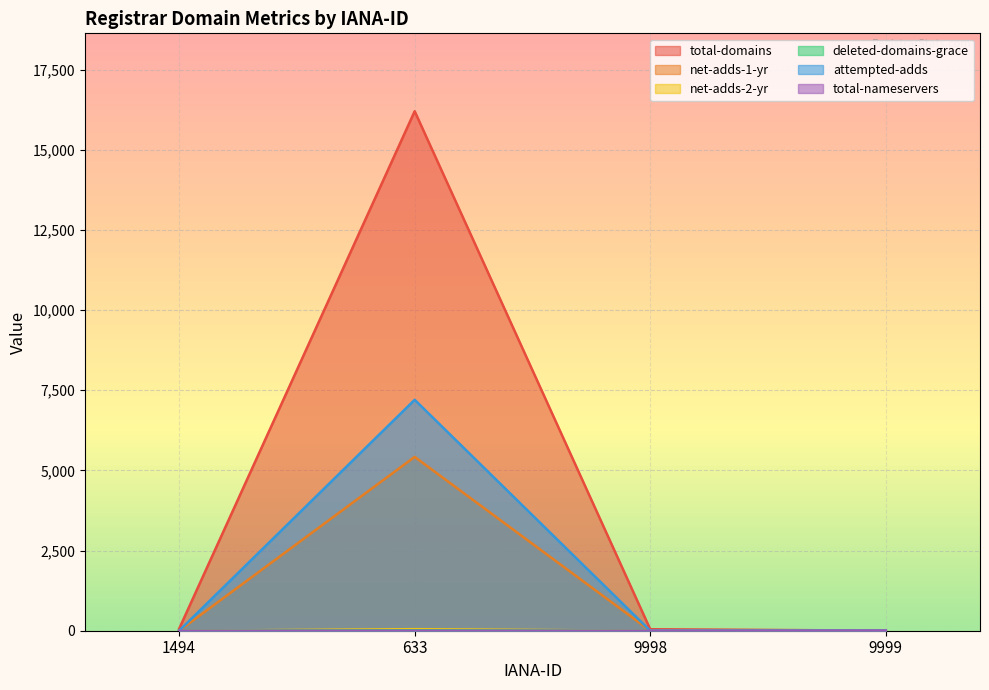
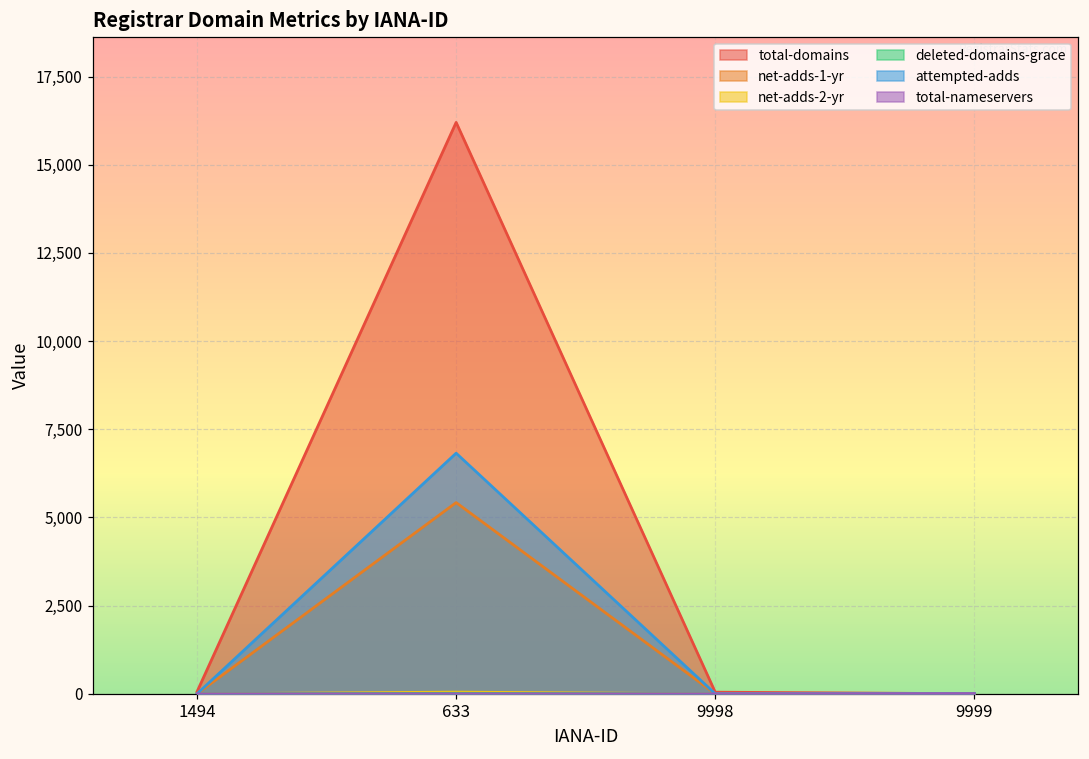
attempted-adds, 633: 7,200 -> 6,800
